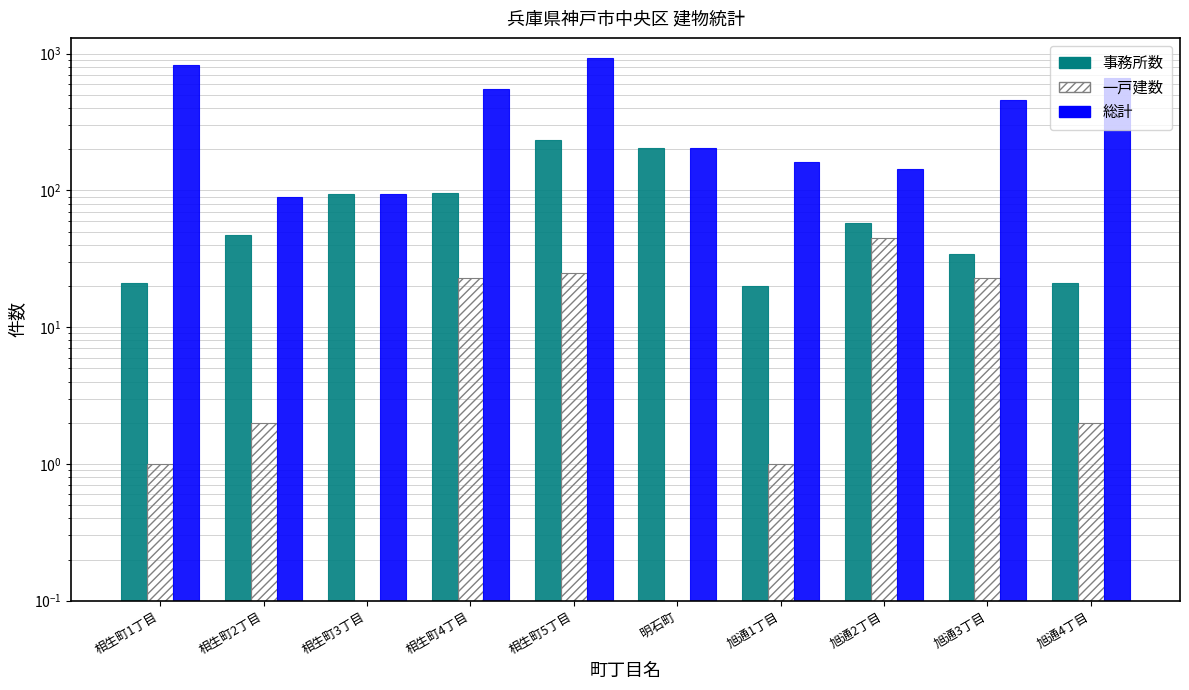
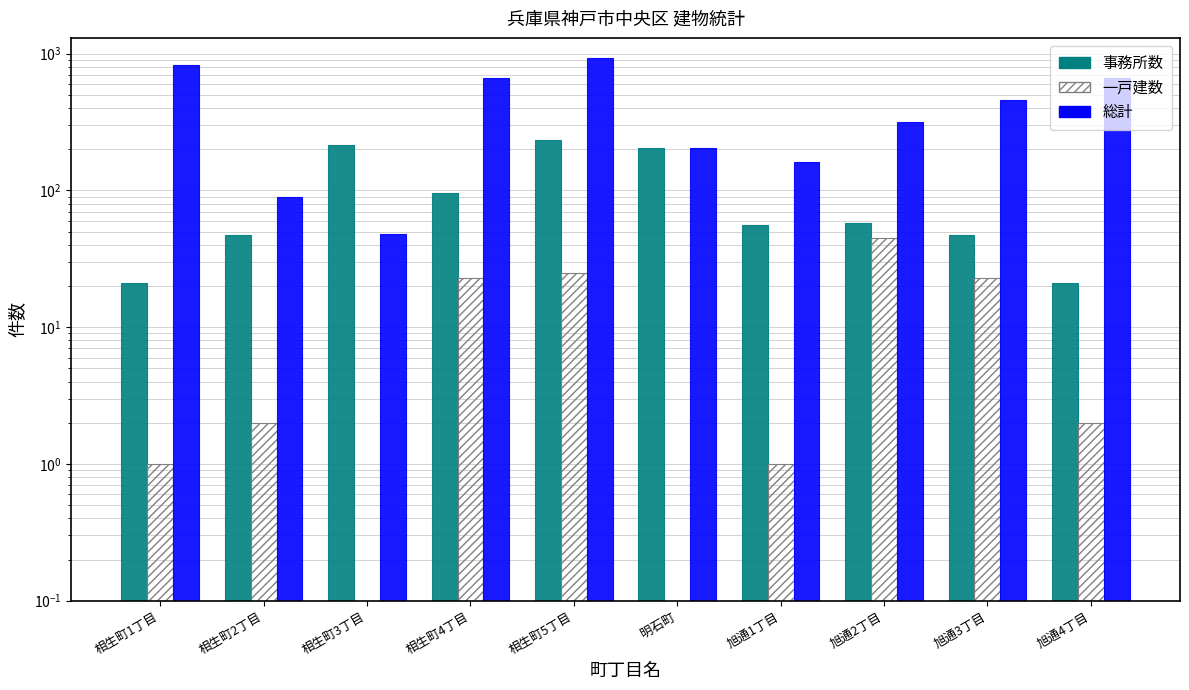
事務所数, 相生町3丁目: 90 -> 210
総計, 相生町3丁目: 90 -> 48
総計, 相生町4丁目: 550 -> 700
事務所数, 旭通1丁目: 20 -> 56
総計, 旭通2丁目: 140 -> 320
事務所数, 旭通3丁目: 34 -> 47
